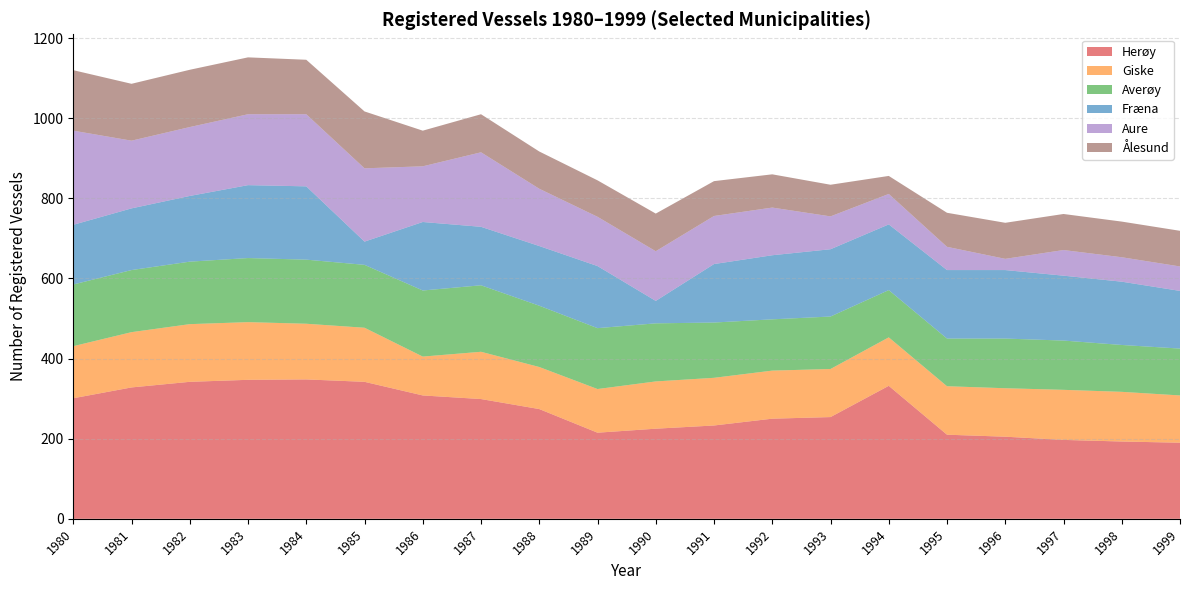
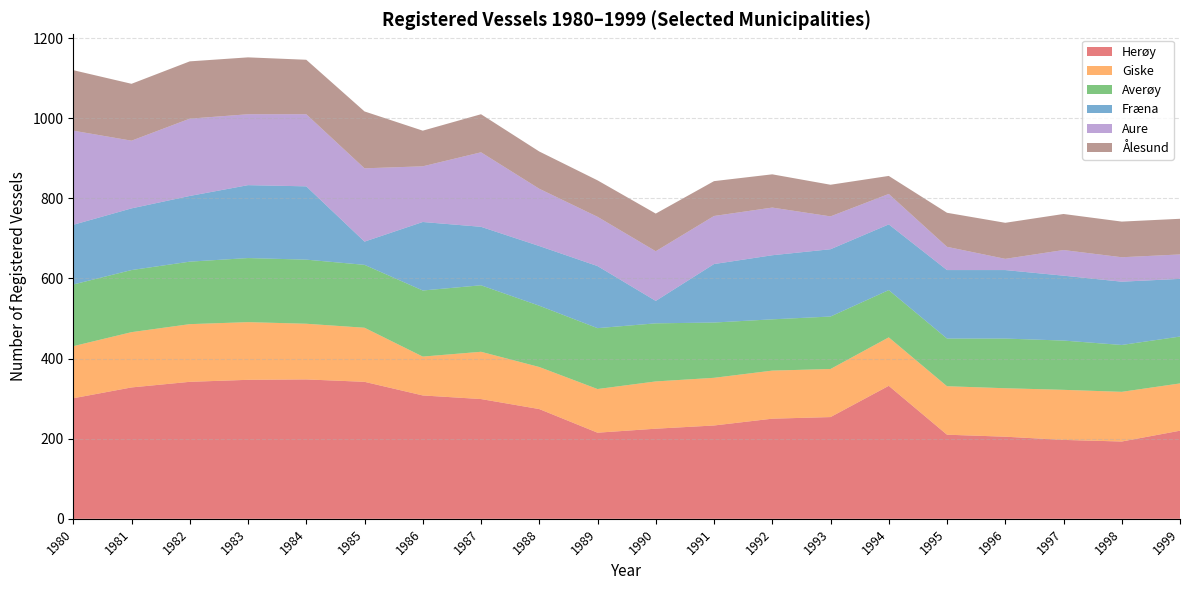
Aure, 1982: 170 -> 190
Herøy, 1999: 190 -> 220
